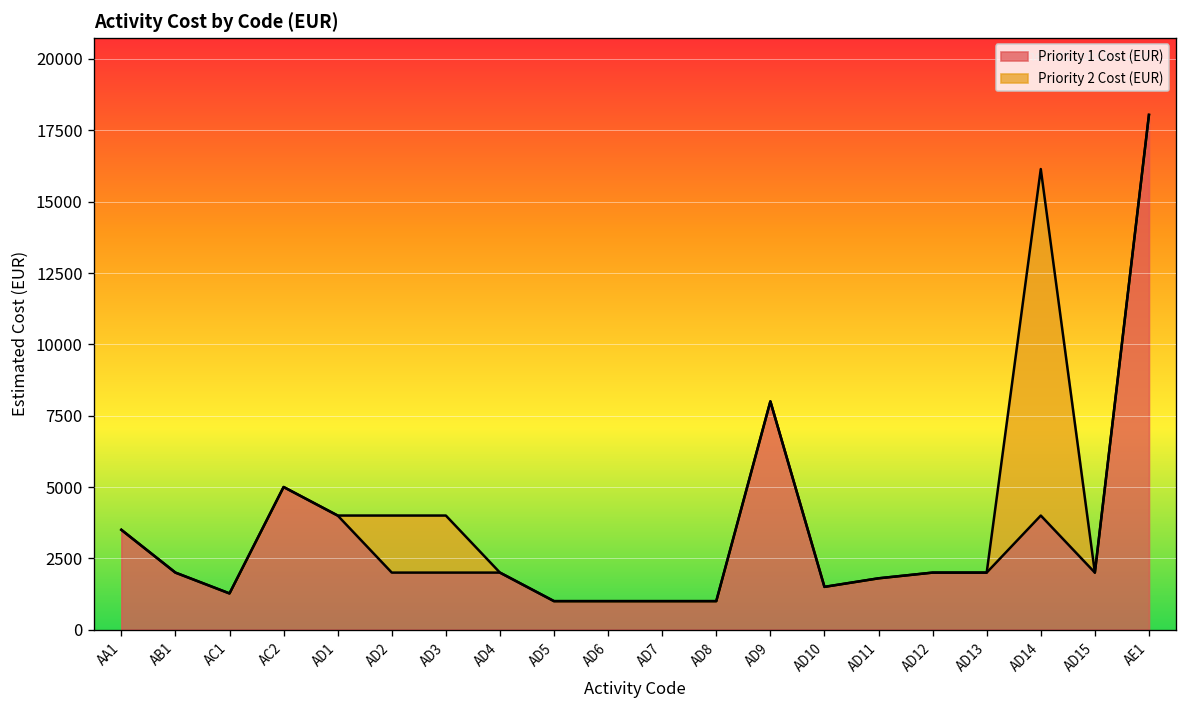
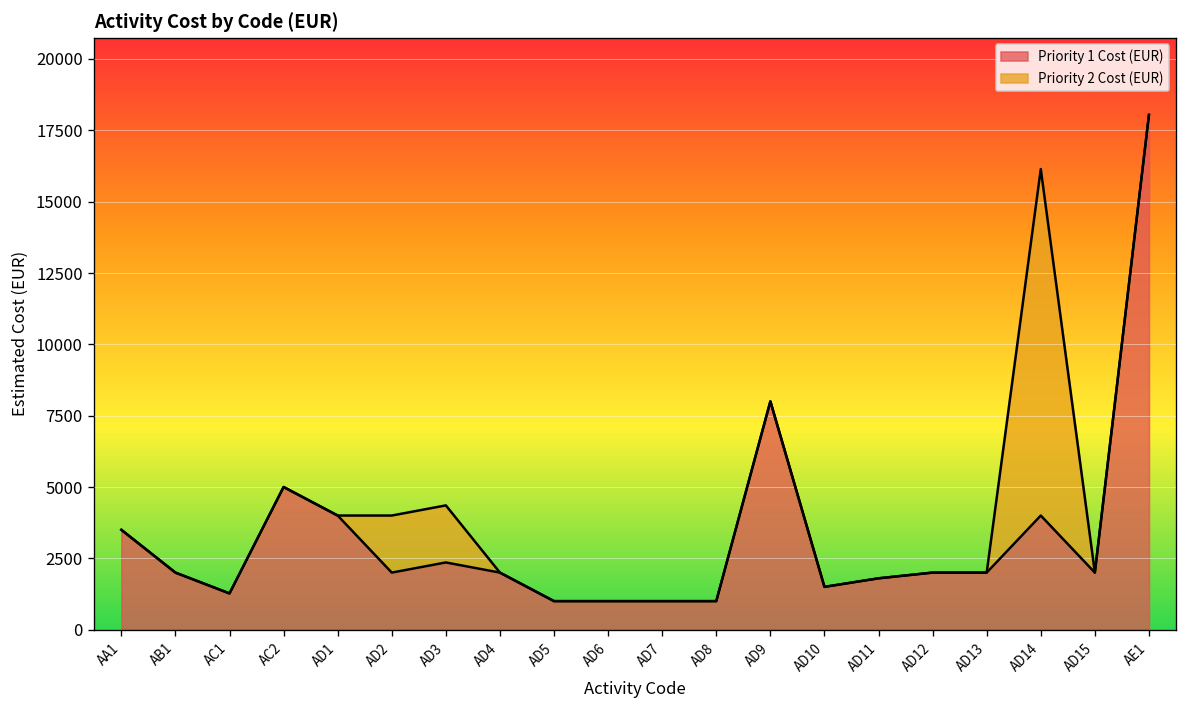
Priority 1 Cost (EUR), AD3: 2000 -> 2400
